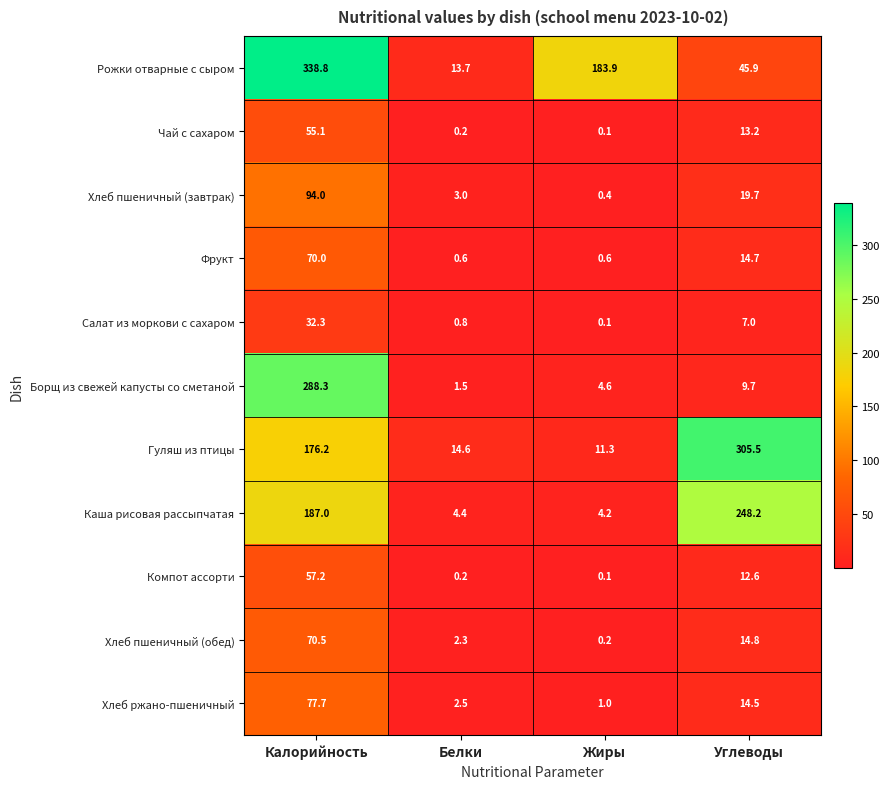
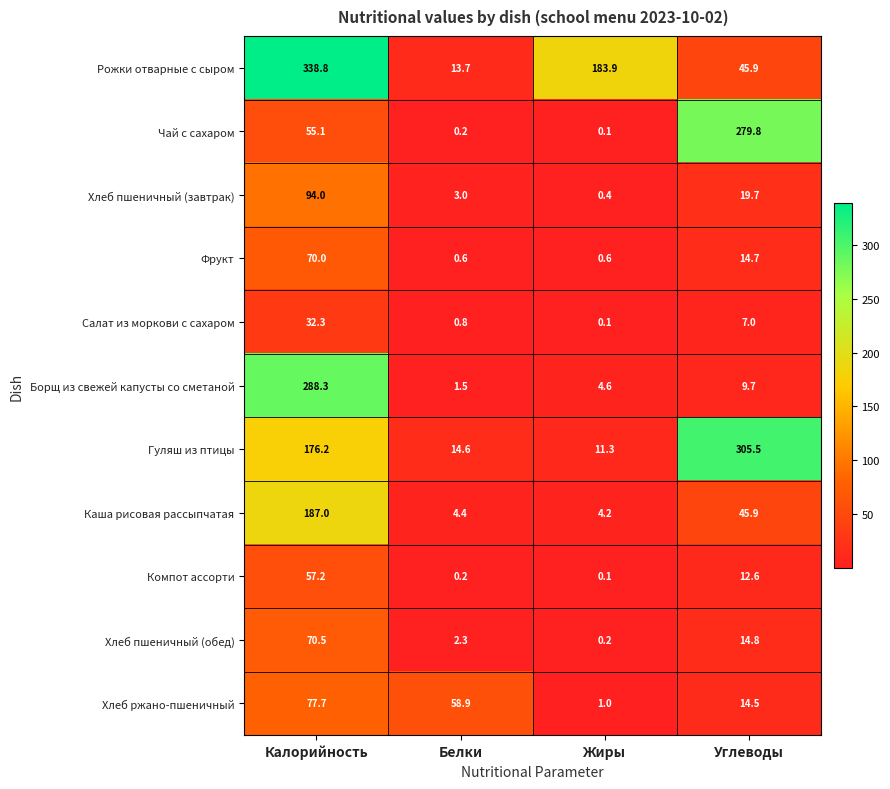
Чай с сахаром, Углеводы: 13.2 -> 279.8
Каша рисовая рассыпчатая, Углеводы: 248.2 -> 45.9
Хлеб ржано-пшеничный, Белки: 2.5 -> 58.9
